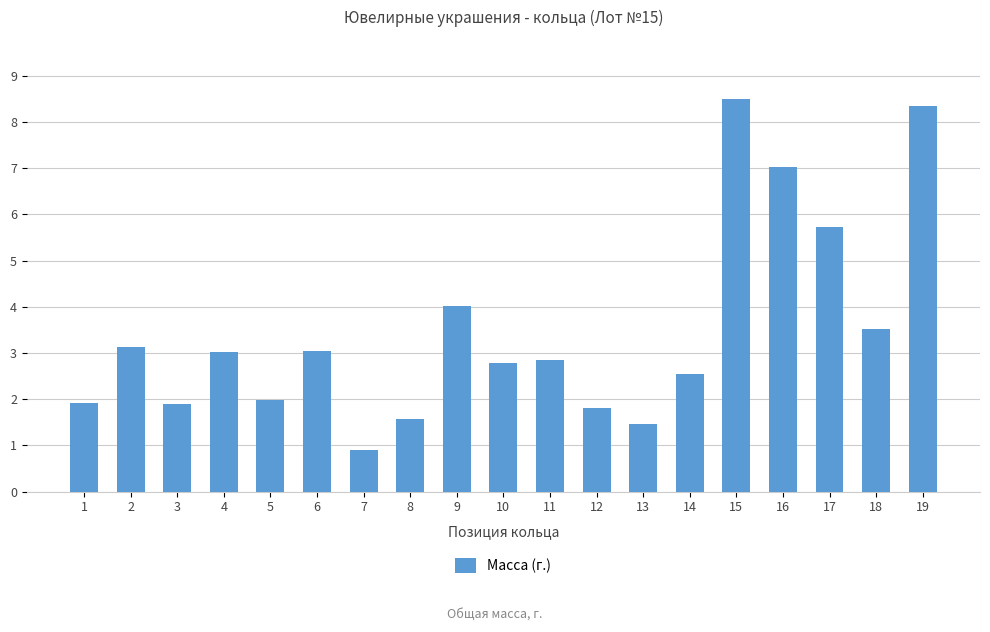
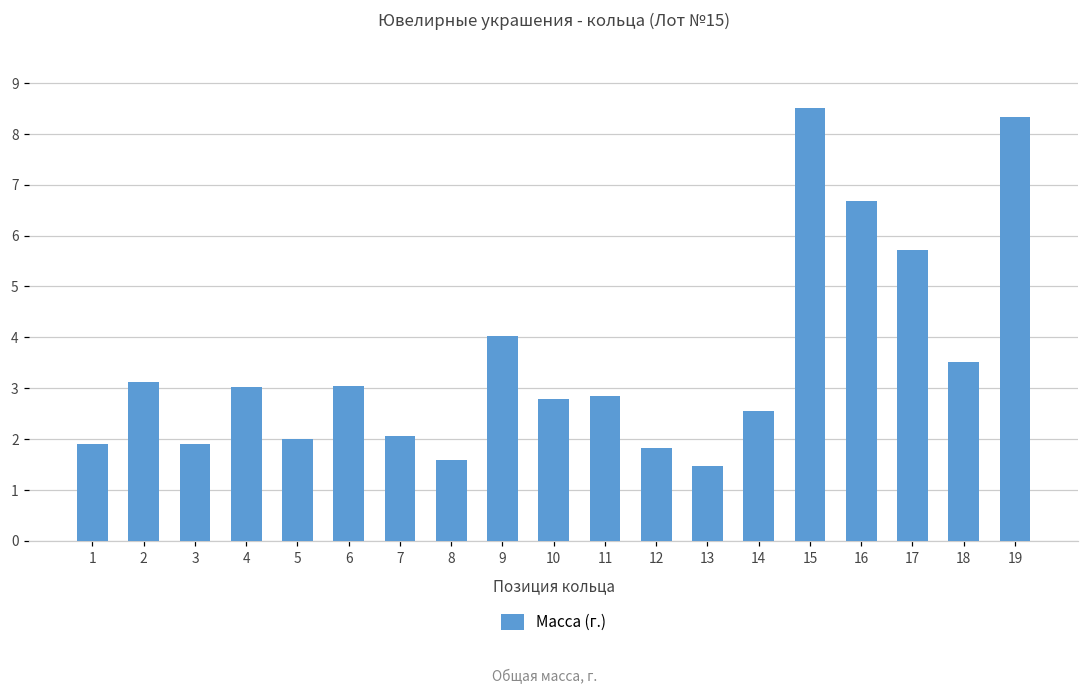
7: 0.9 -> 2.1
16: 7.0 -> 6.7
